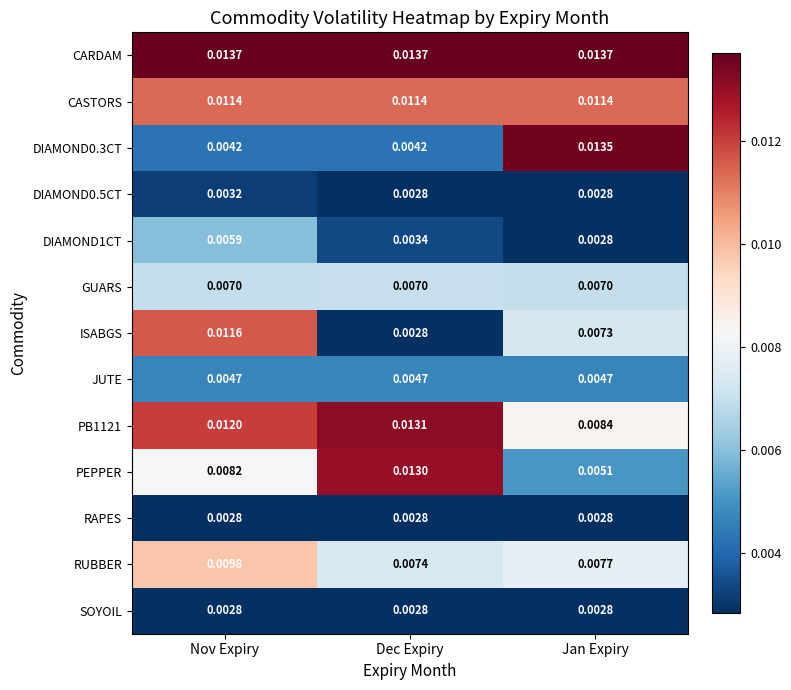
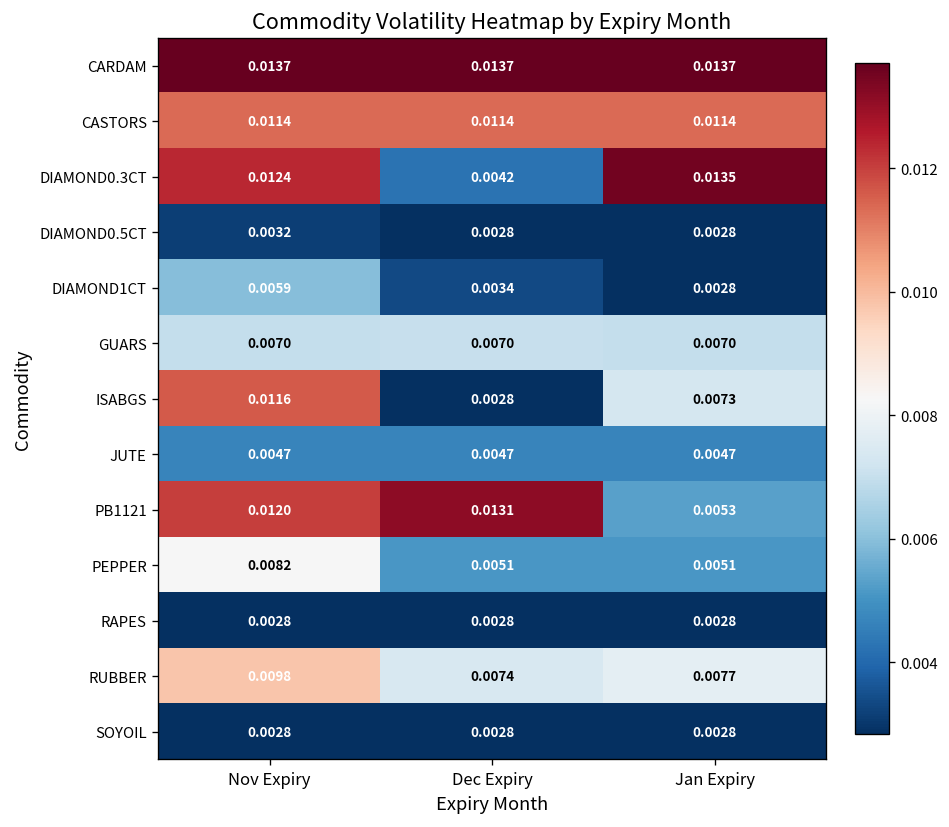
DIAMOND0.3CT, Nov Expiry: 0.0042 -> 0.0124
PB1121, Jan Expiry: 0.0084 -> 0.0053
PEPPER, Dec Expiry: 0.0130 -> 0.0051
